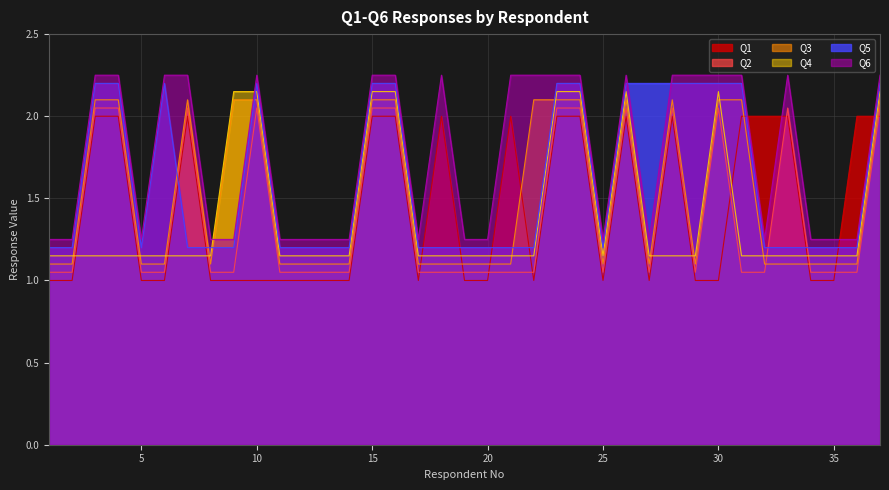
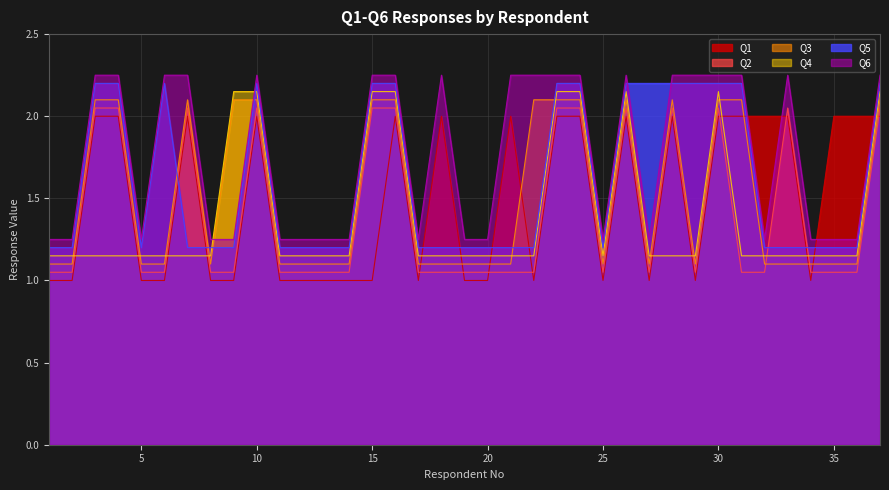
Q1, 10: 1 -> 2
Q1, 15: 2 -> 1
Q1, 30: 1 -> 2
Q1, 35: 1 -> 2
